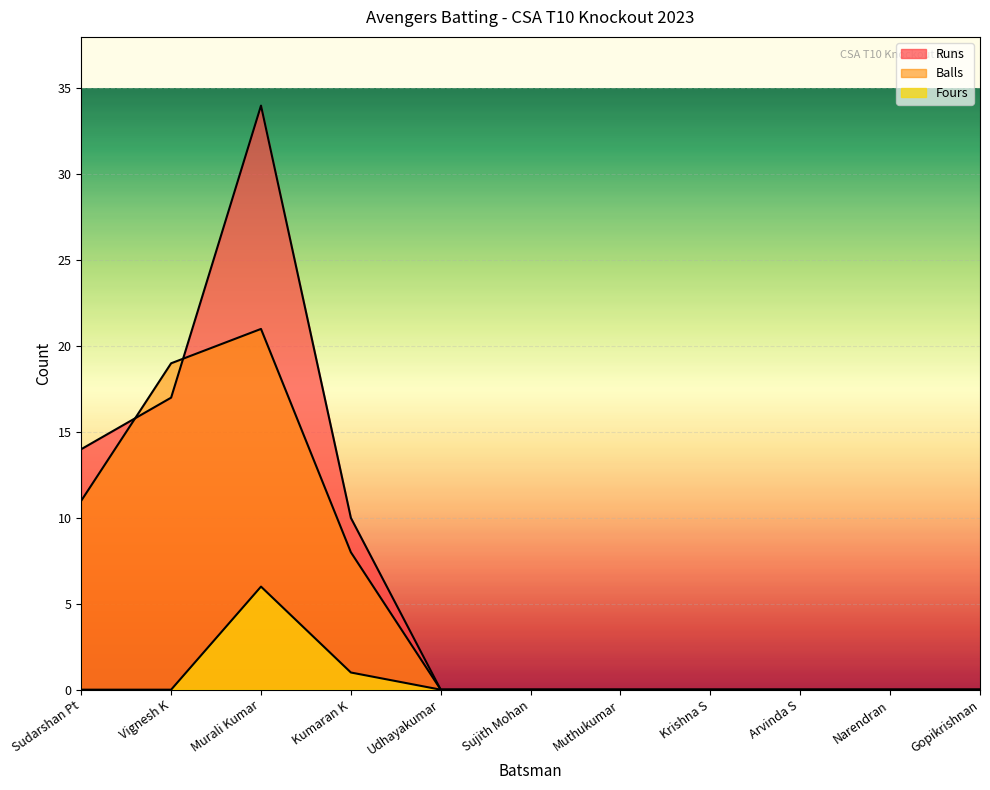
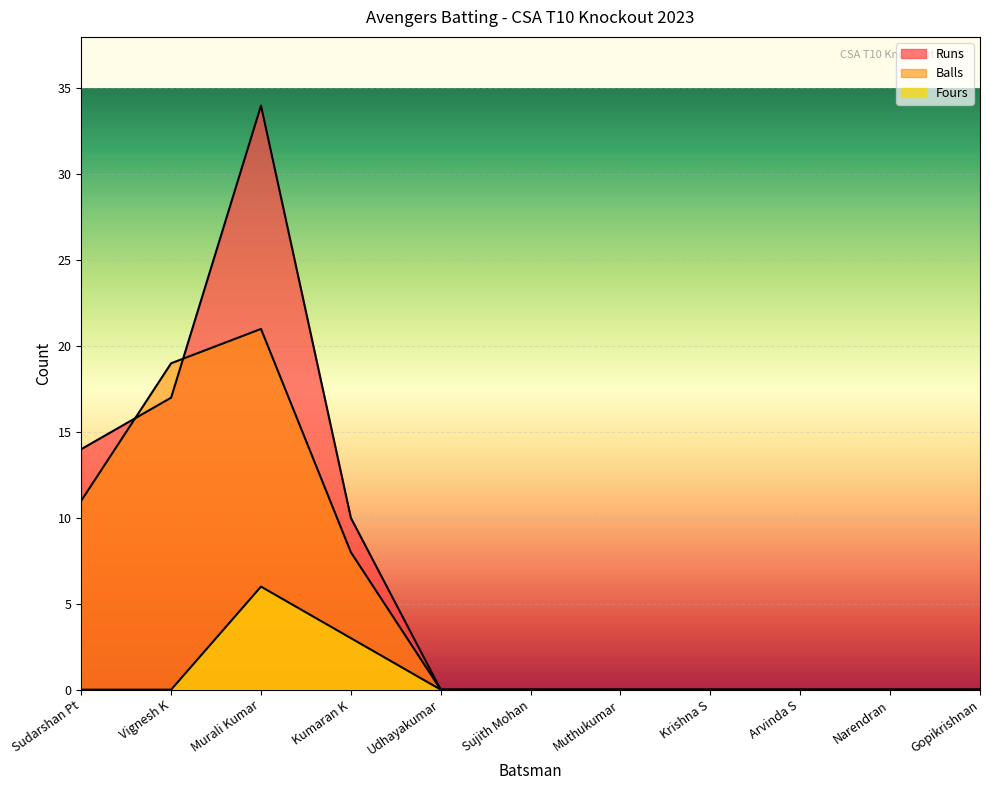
Fours, Kumaran K: 1 -> 3
